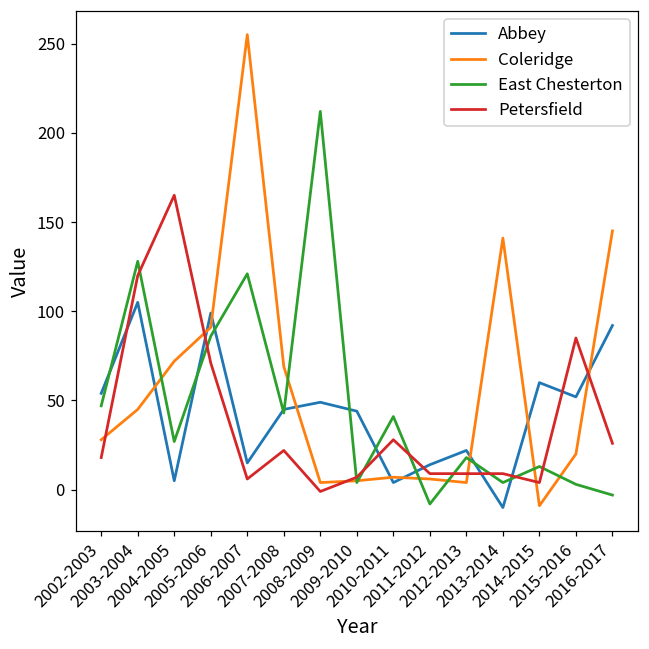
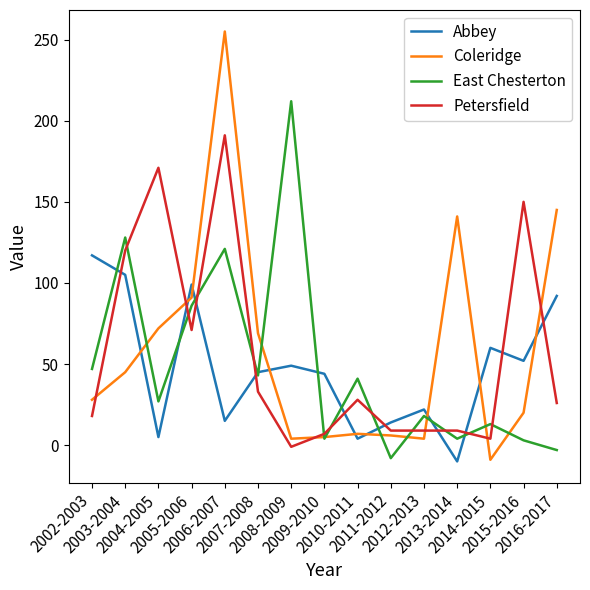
Abbey, 2002-2003: 54 -> 117
Petersfield, 2004-2005: 165 -> 171
Petersfield, 2006-2007: 6 -> 191
Petersfield, 2007-2008: 22 -> 33
Petersfield, 2015-2016: 85 -> 150
